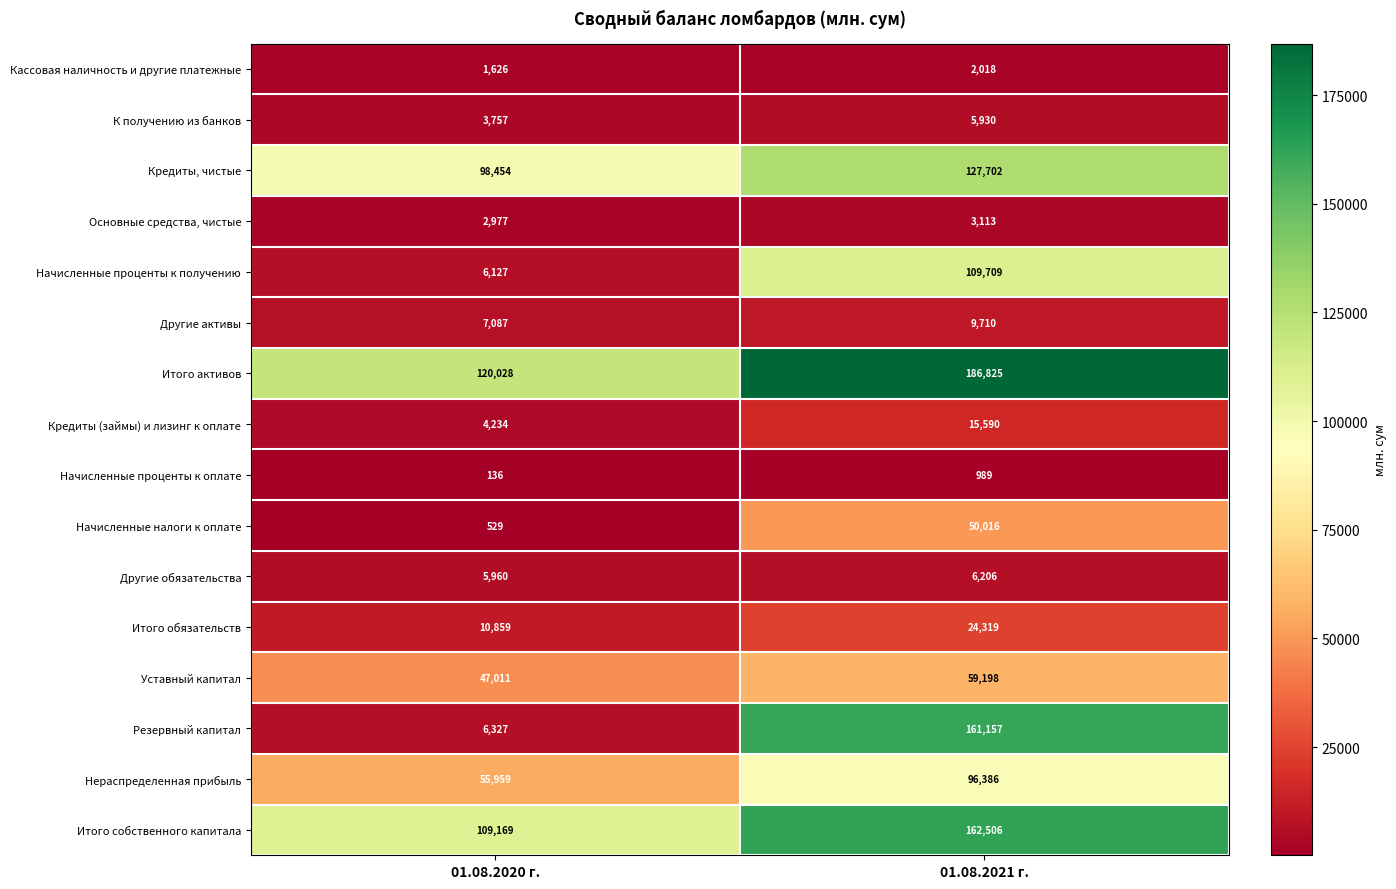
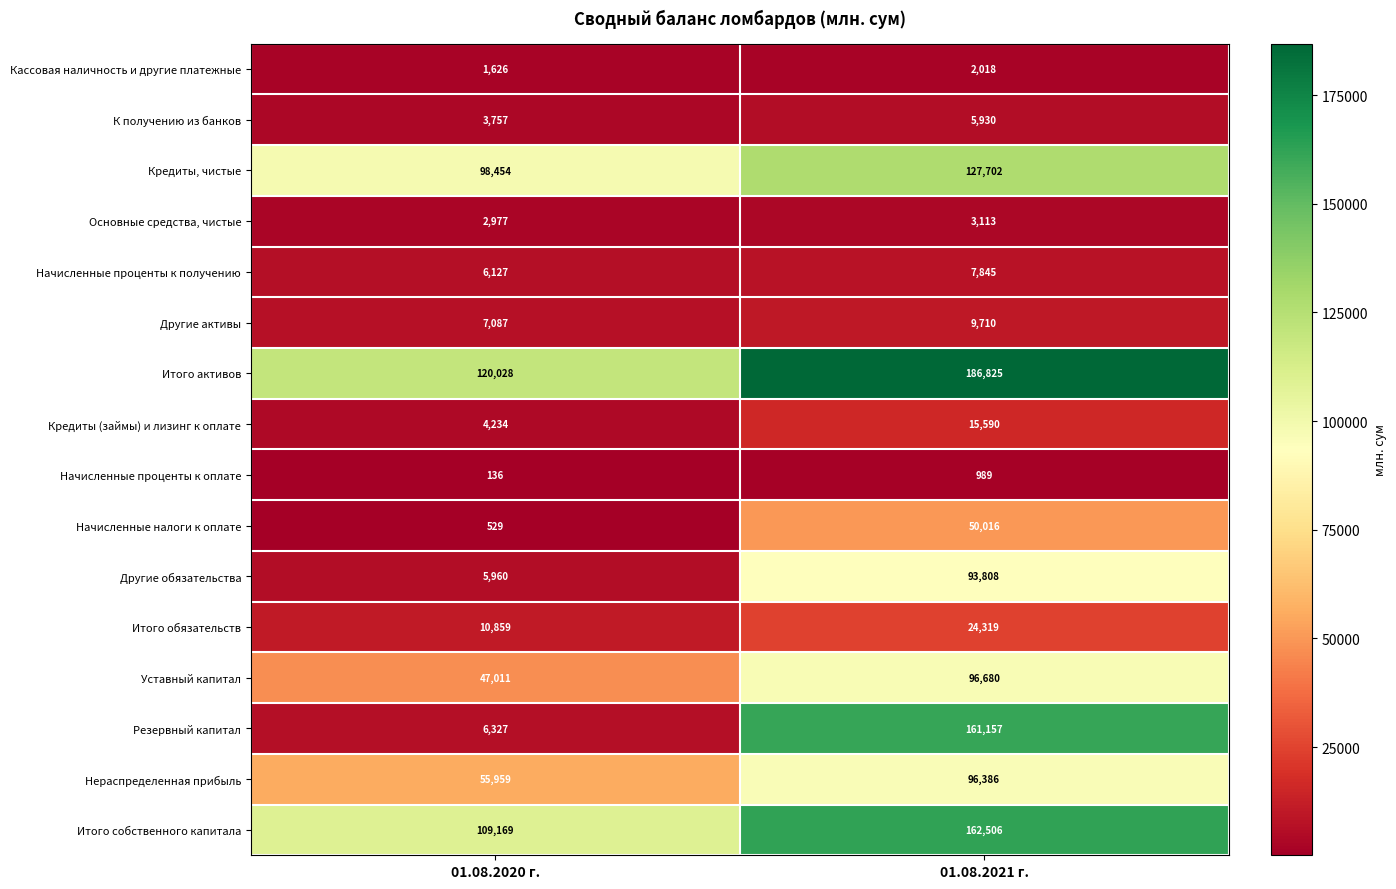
Начисленные проценты к получению, 01.08.2021 г.: 109,709 -> 7,845
Другие обязательства, 01.08.2021 г.: 6,206 -> 93,808
Уставный капитал, 01.08.2021 г.: 59,198 -> 96,680
